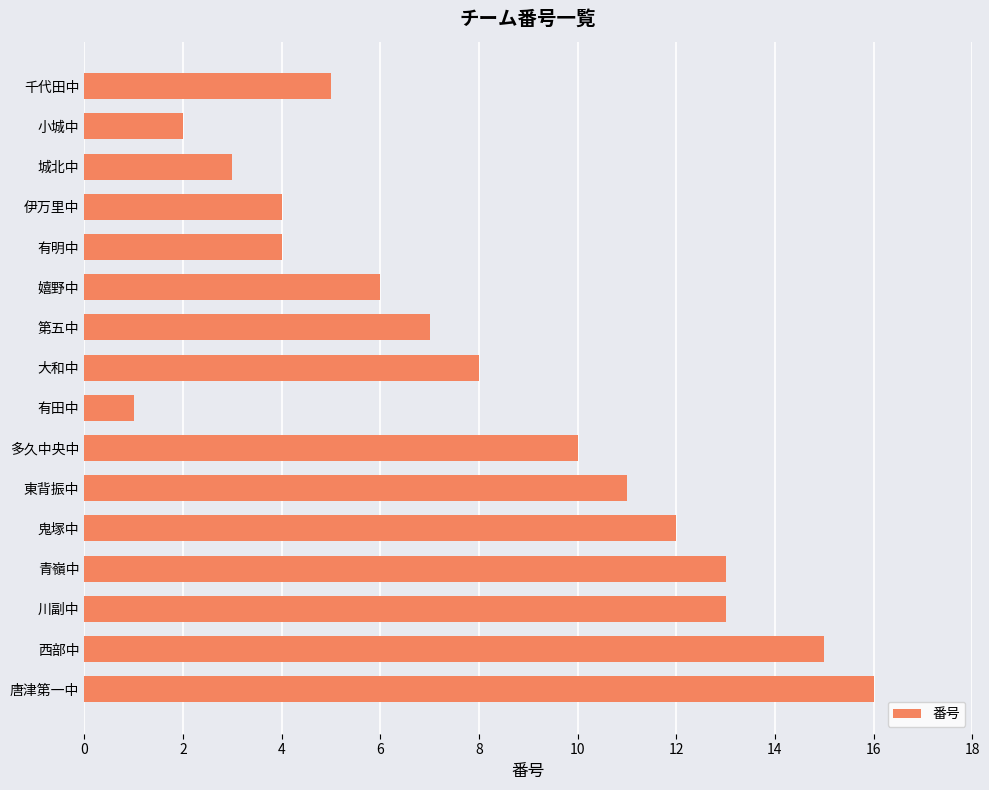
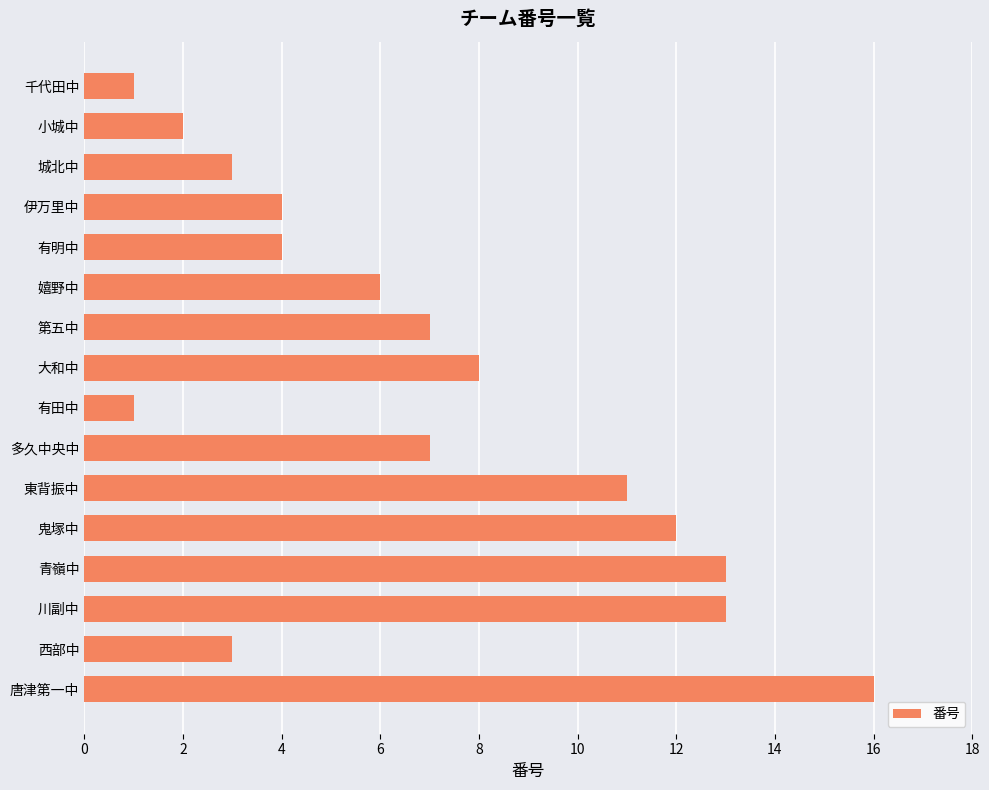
千代田中: 5 -> 1
多久中央中: 10 -> 7
西部中: 15 -> 3
